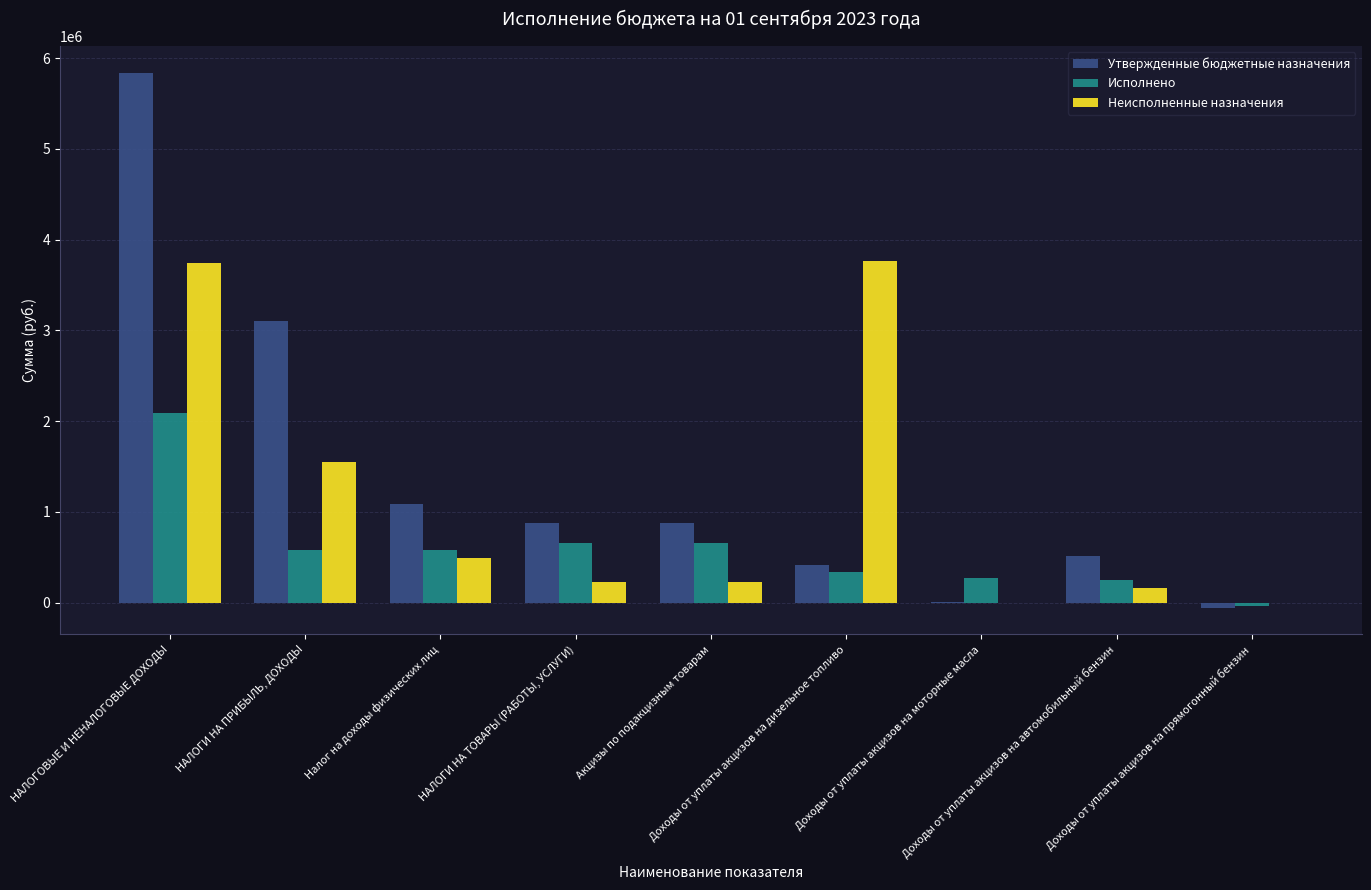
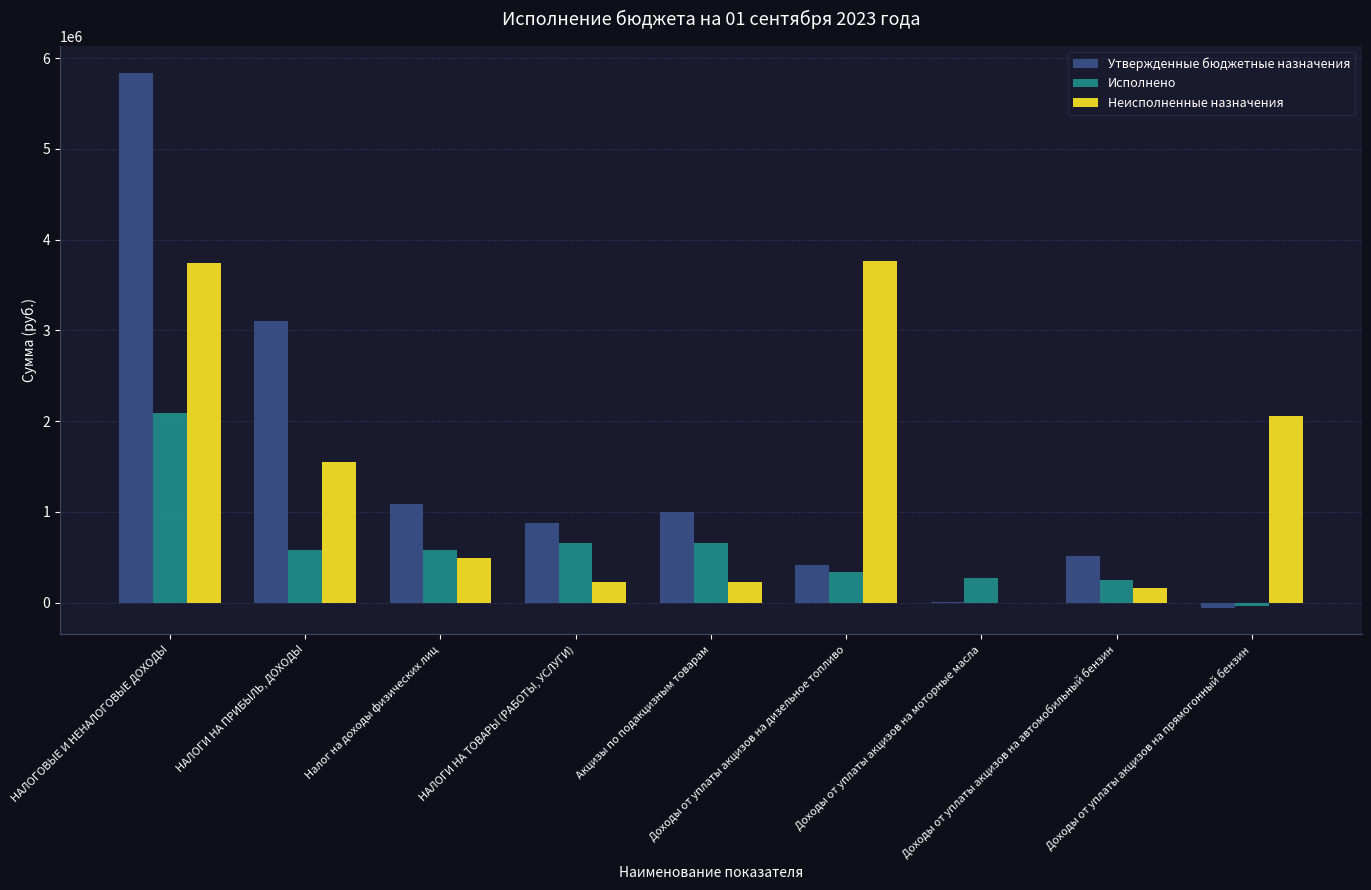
Утвержденные бюджетные назначения, Акцизы по подакцизным товарам: 900000 -> 1000000
Неисполненные назначения, Доходы от уплаты акцизов на прямогонный бензин: 0 -> 2100000
